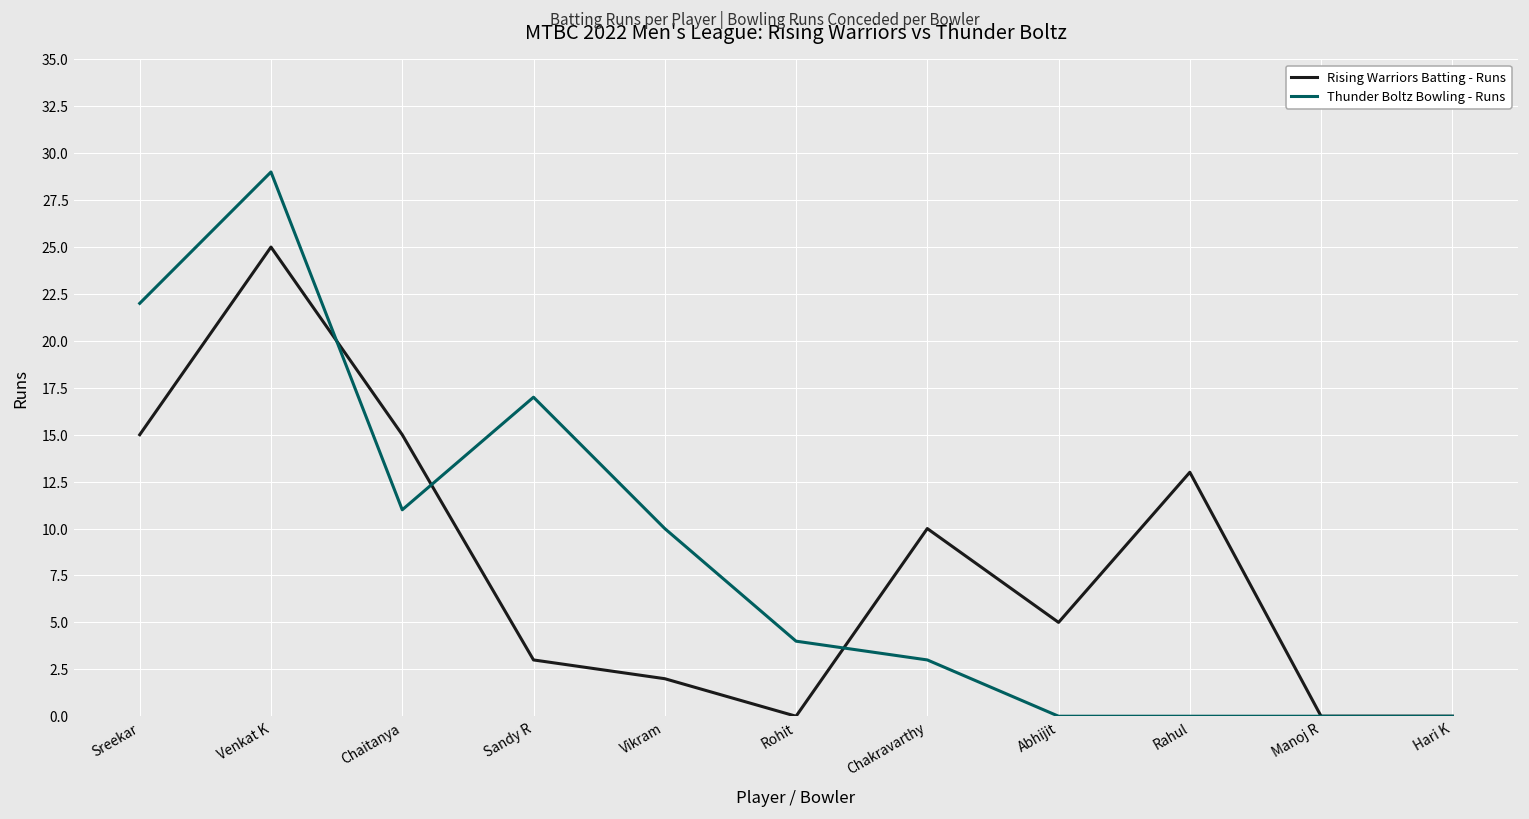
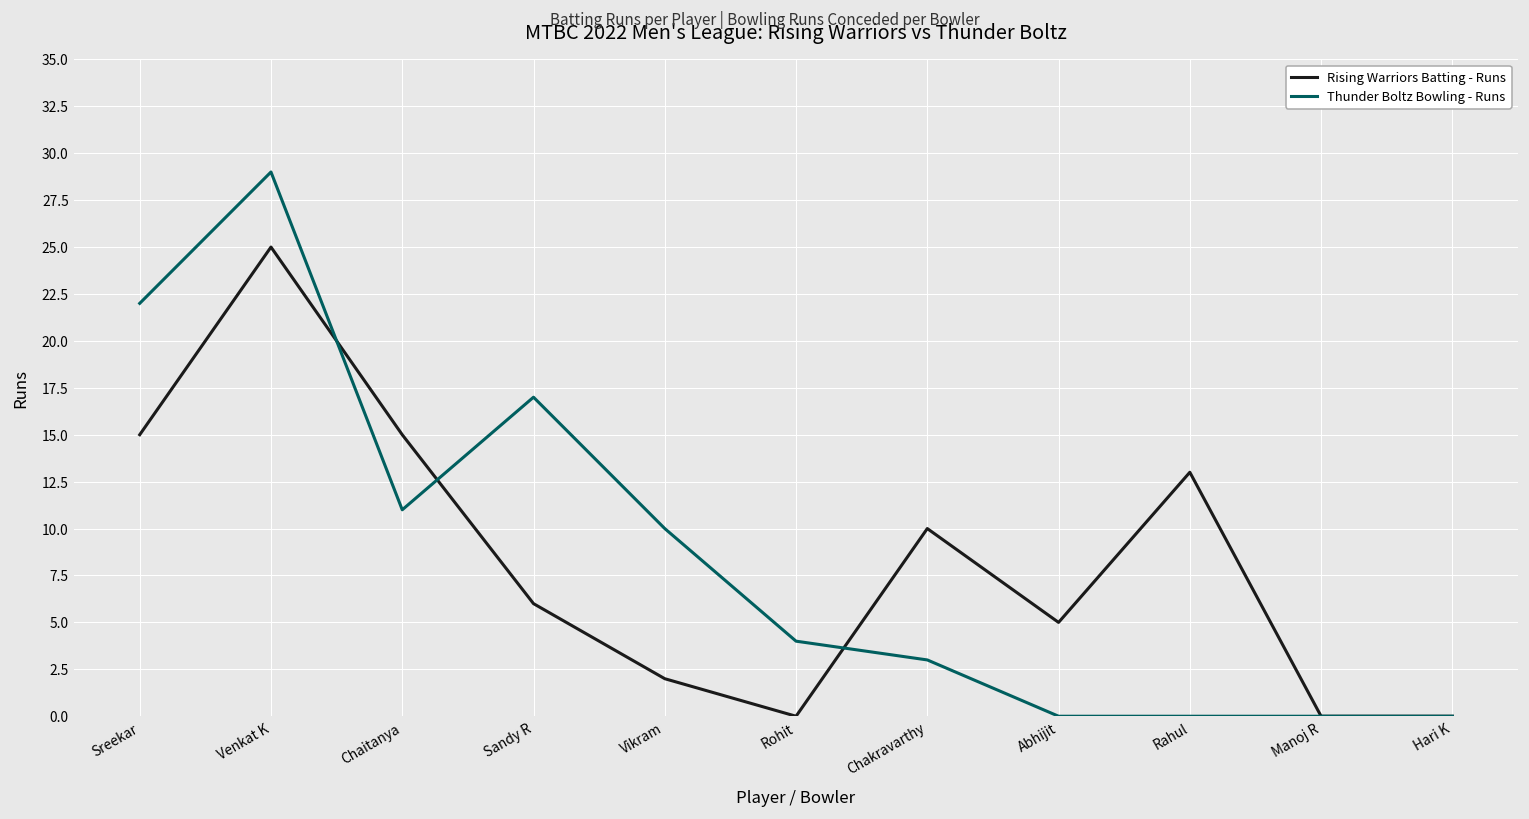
Rising Warriors Batting - Runs, Sandy R: 3 -> 6
